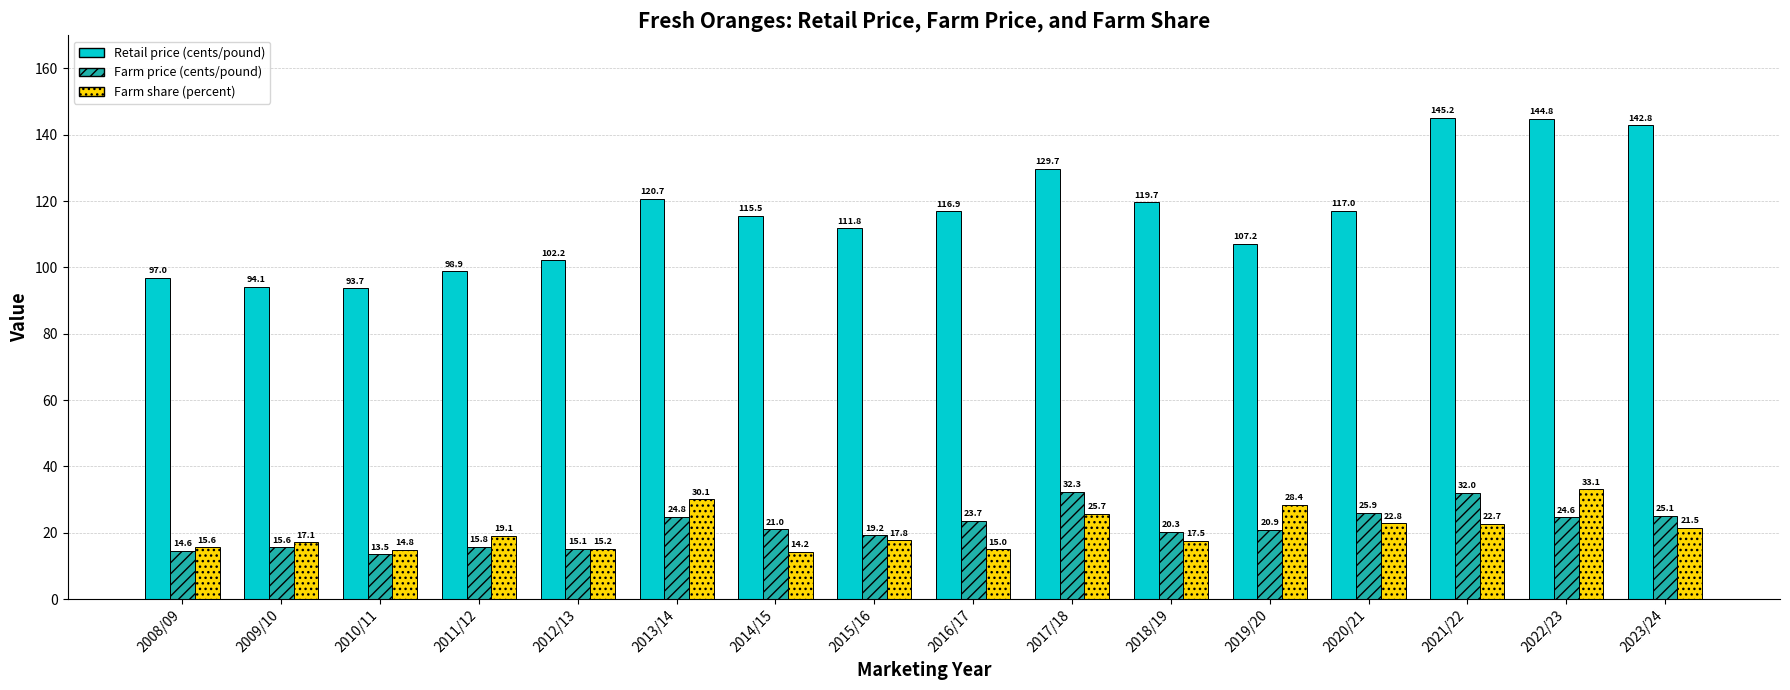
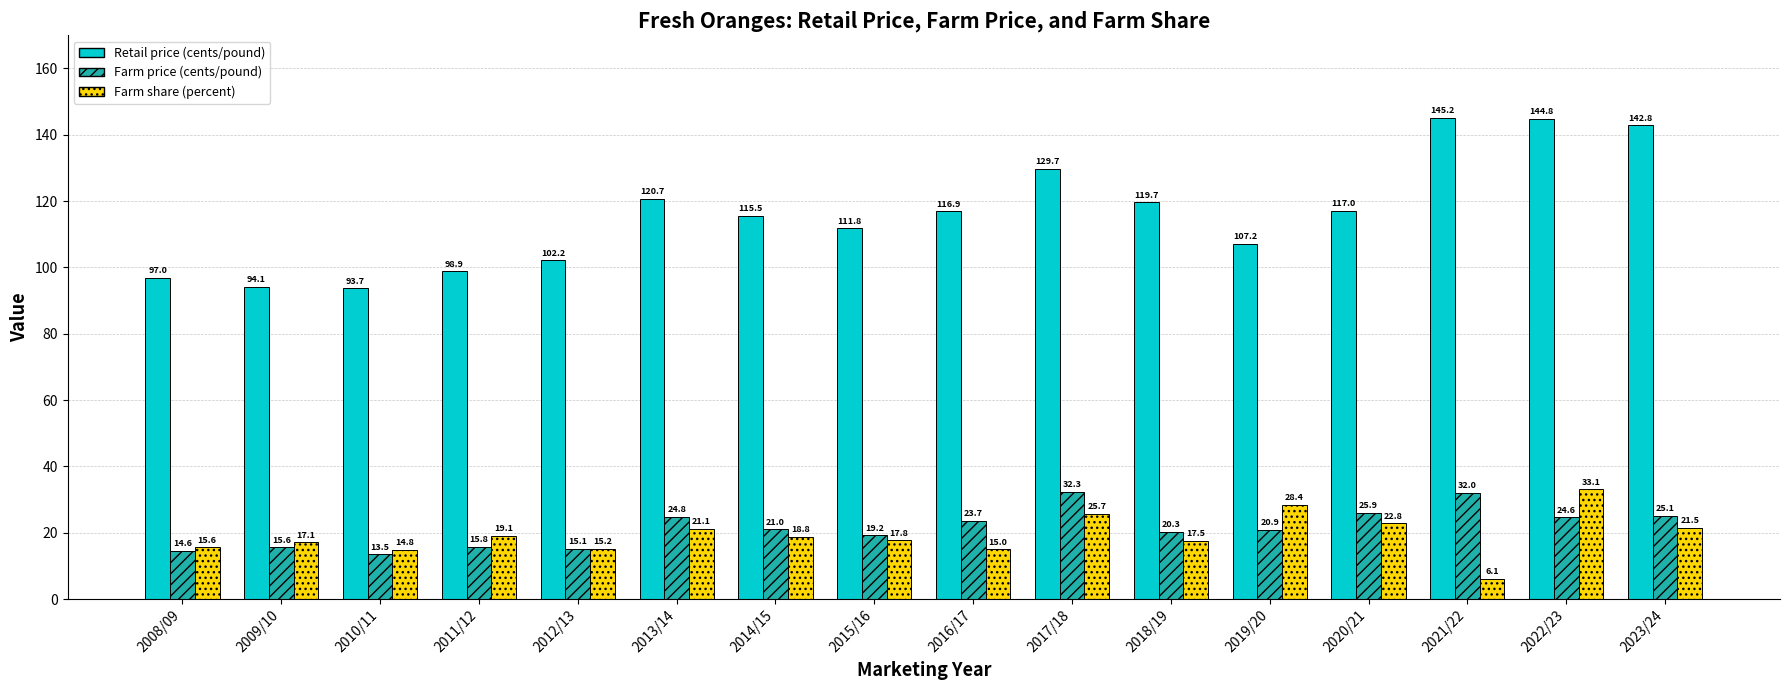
Farm share (percent), 2013/14: 30.1 -> 21.1
Farm share (percent), 2014/15: 14.2 -> 18.8
Farm share (percent), 2021/22: 22.7 -> 6.1
